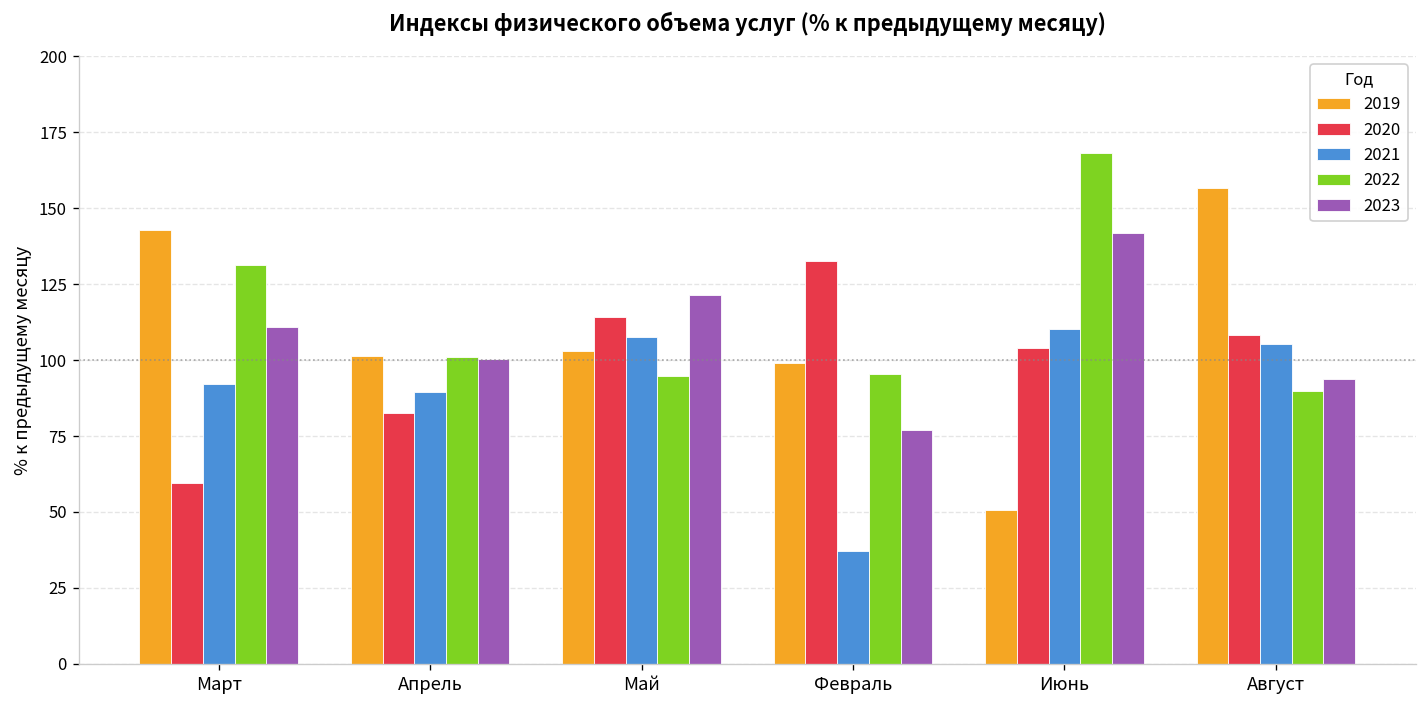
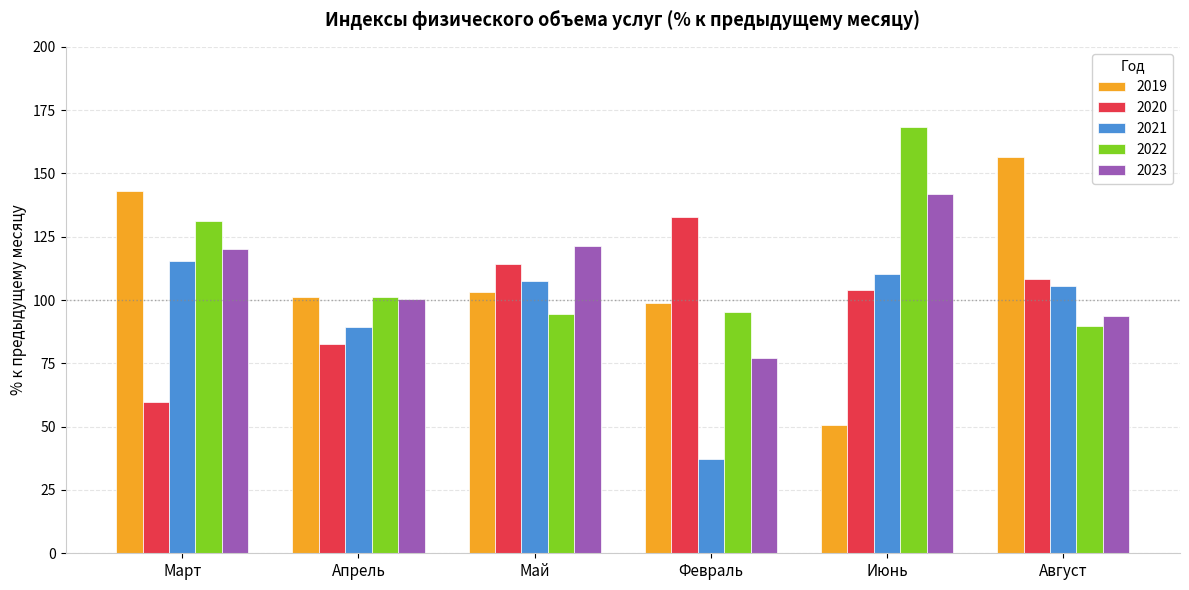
2021, Март: 92 -> 115
2023, Март: 111 -> 120
